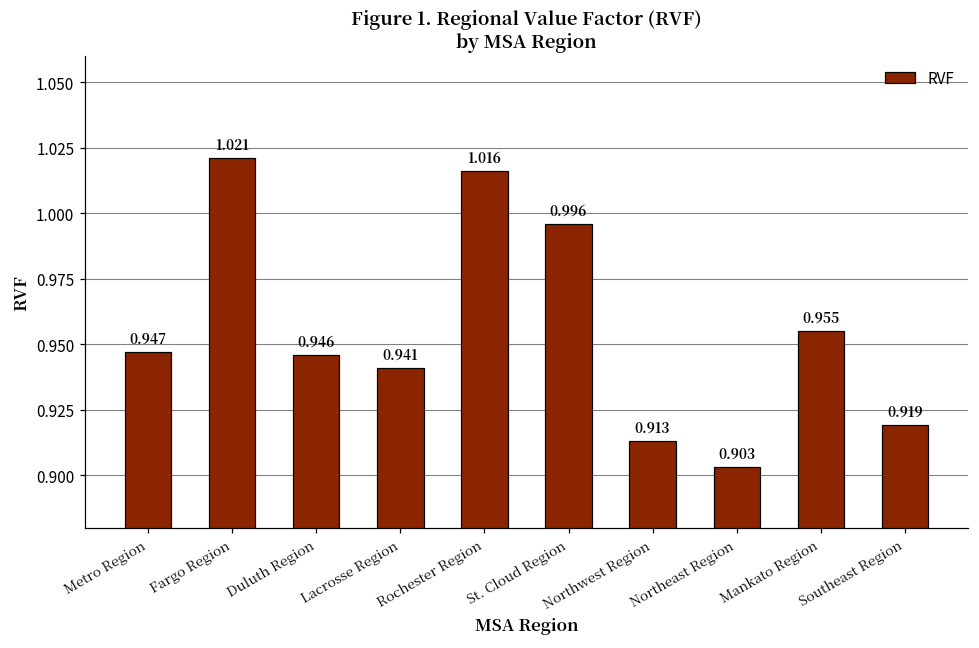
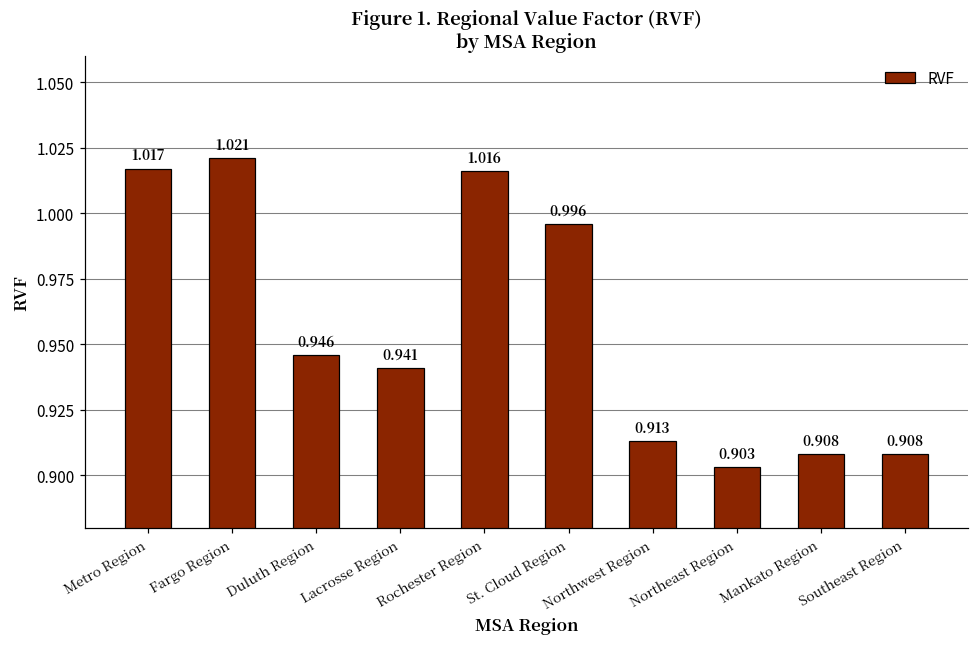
Metro Region: 0.947 -> 1.017
Mankato Region: 0.955 -> 0.908
Southeast Region: 0.919 -> 0.908
